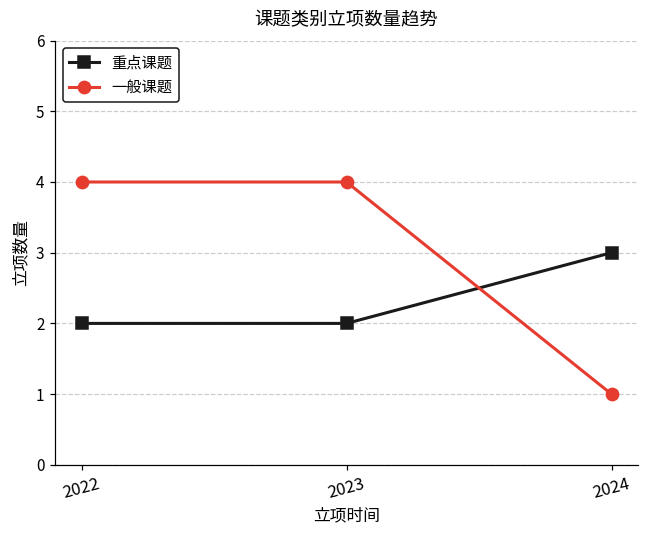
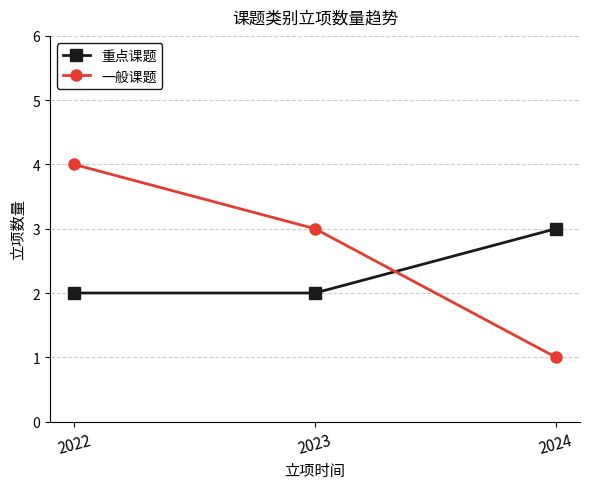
一般课题, 2023: 4 -> 3
